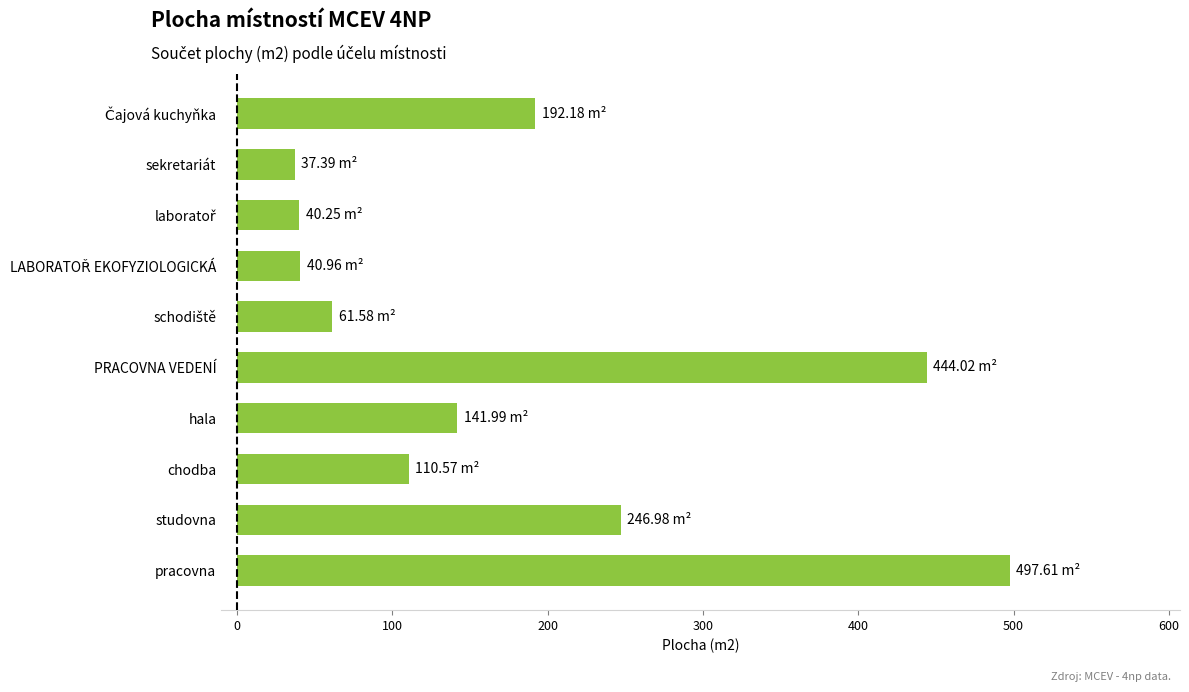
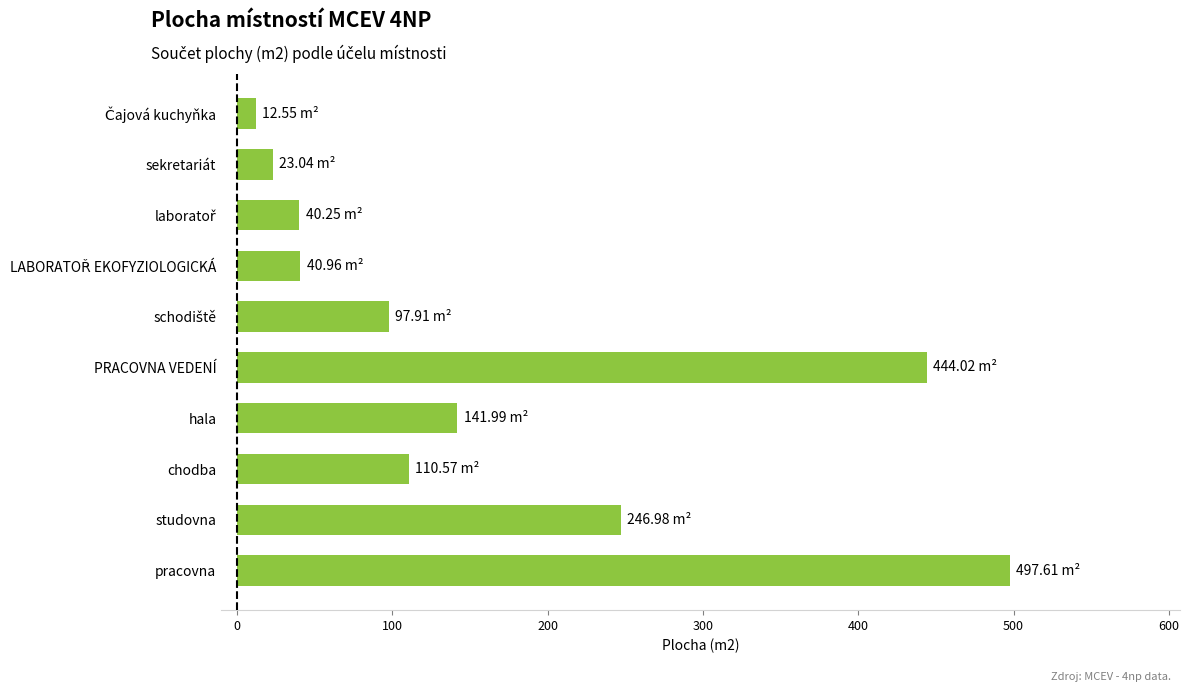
Čajová kuchyňka: 192.18 -> 12.55
sekretariát: 37.39 -> 23.04
schodiště: 61.58 -> 97.91
